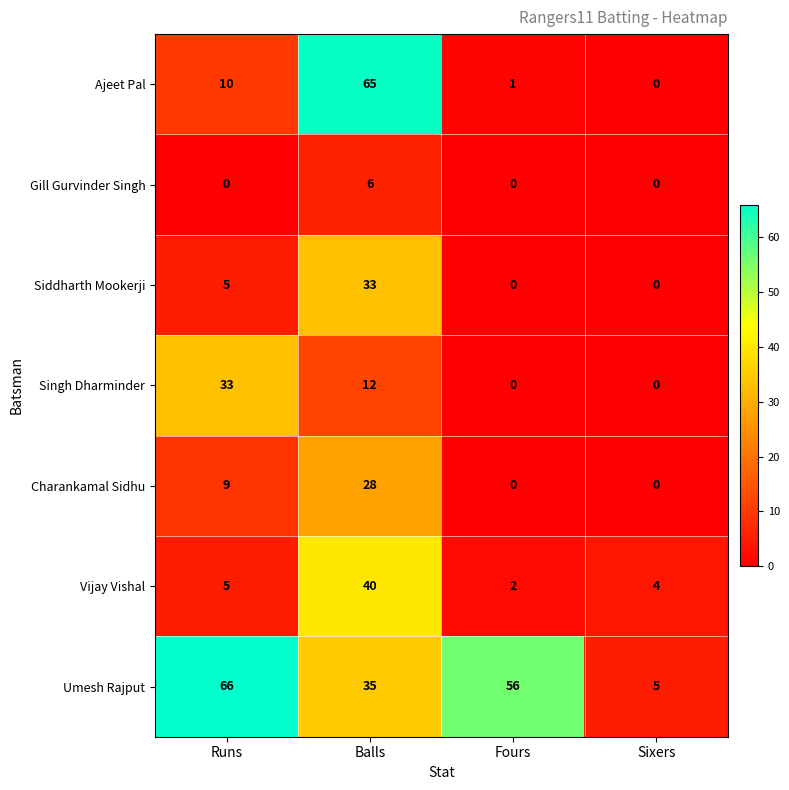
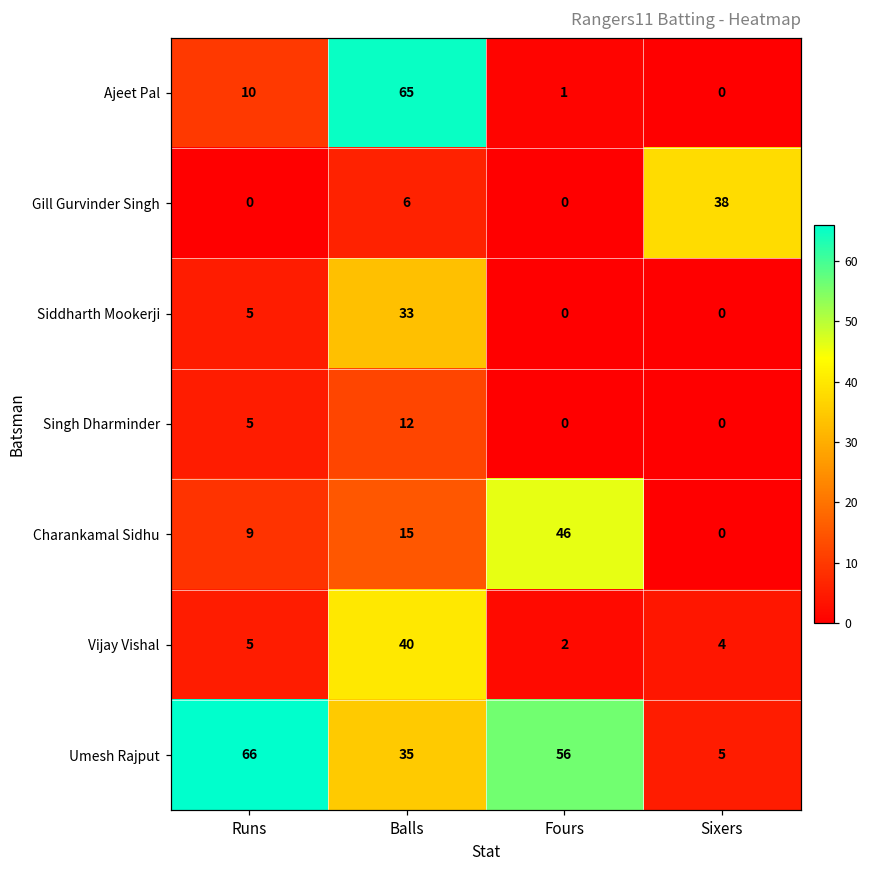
Gill Gurvinder Singh, Sixers: 0 -> 38
Singh Dharminder, Runs: 33 -> 5
Charankamal Sidhu, Balls: 28 -> 15
Charankamal Sidhu, Fours: 0 -> 46
